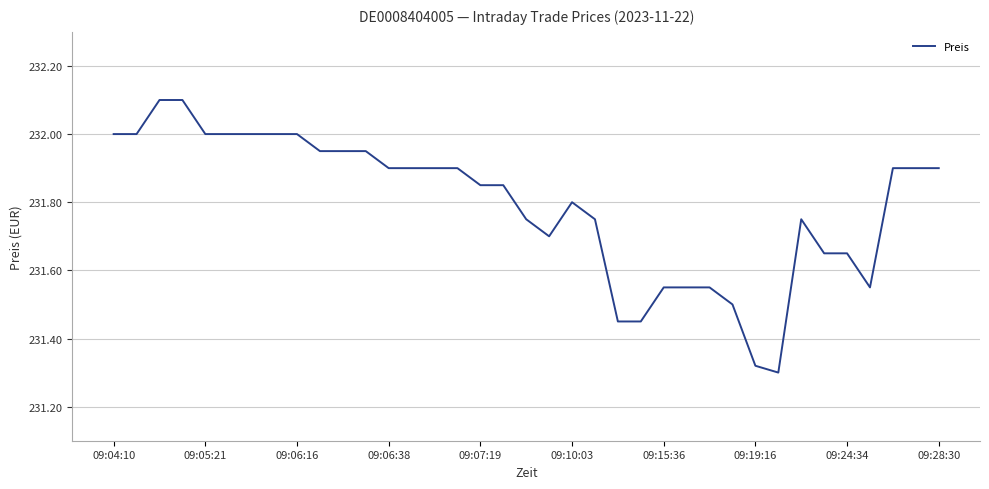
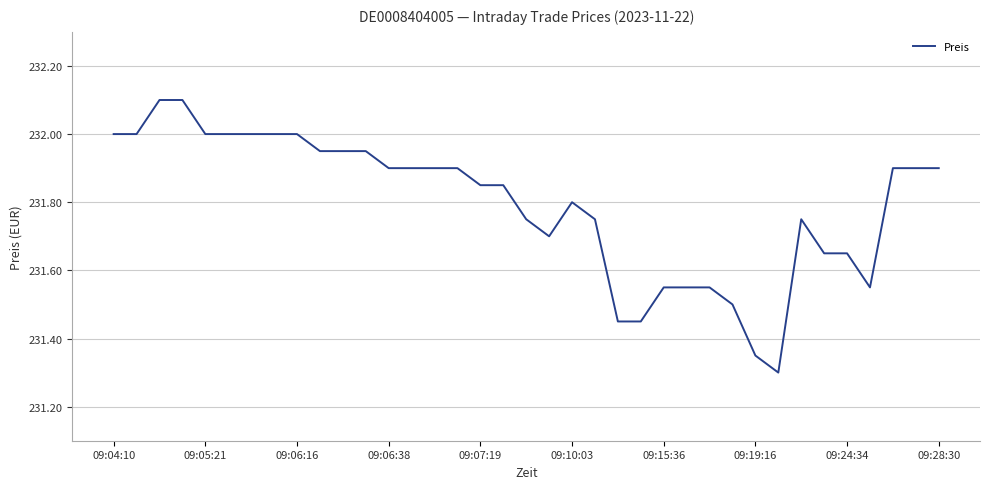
09:19:16: 231.32 -> 231.35
